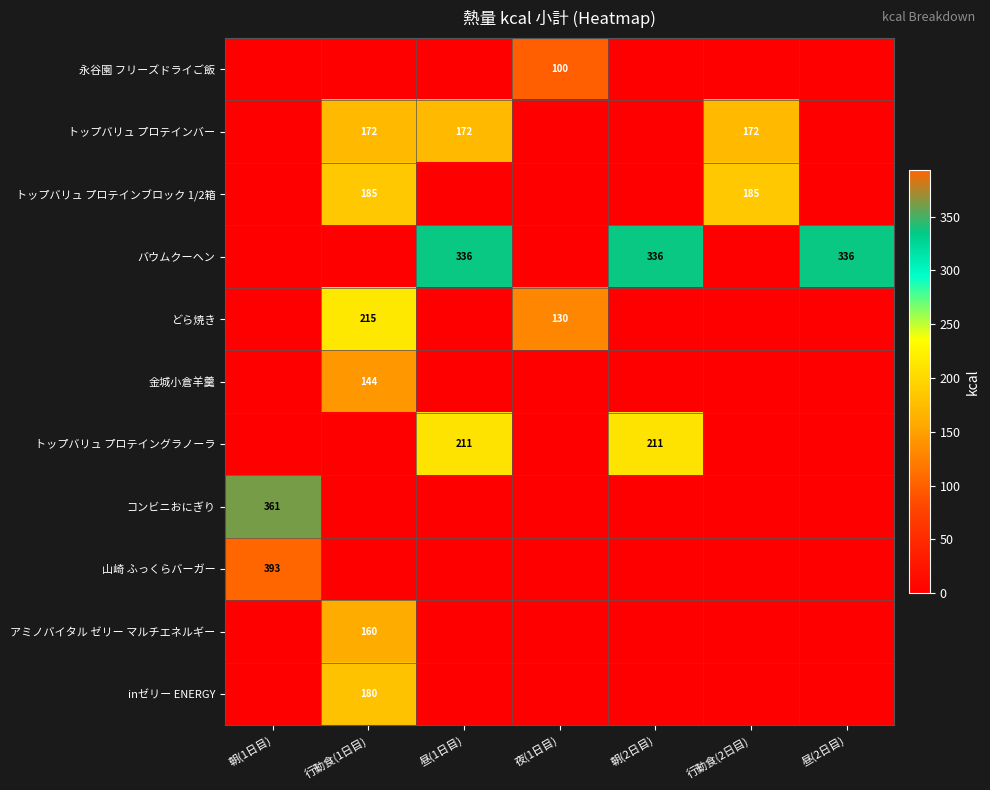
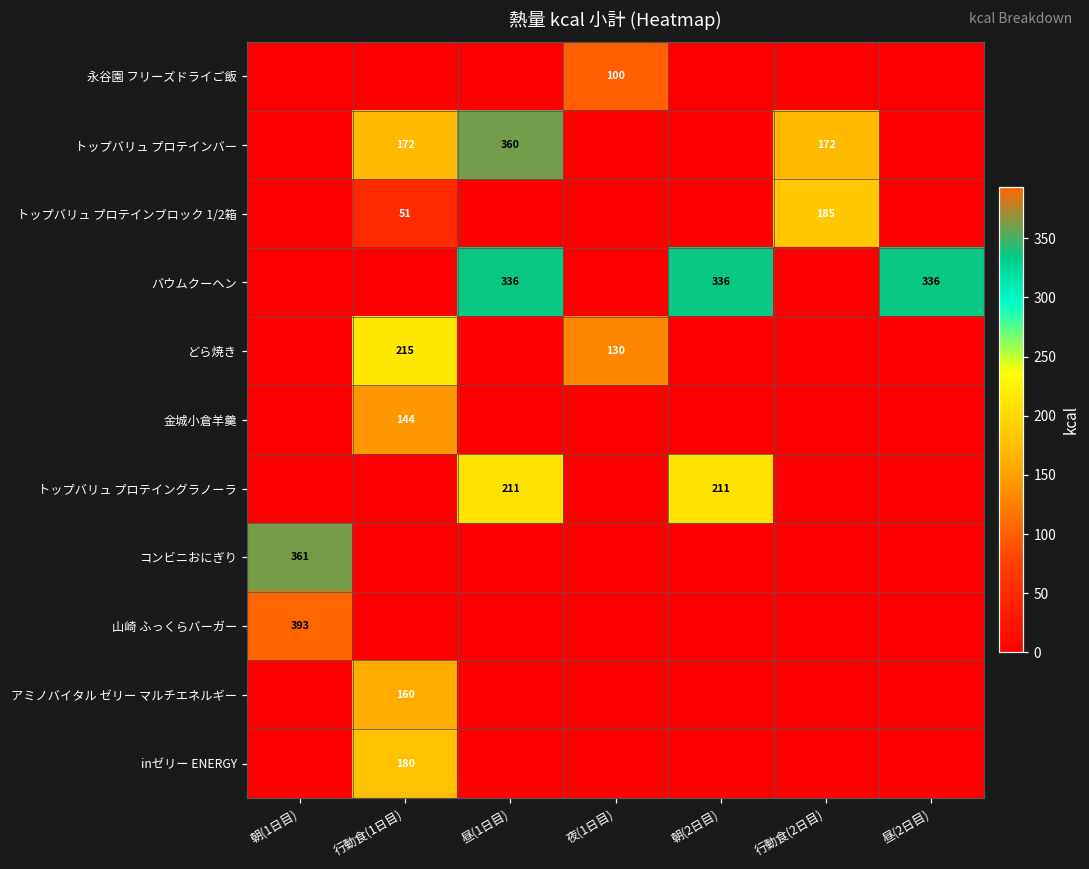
トップバリュ プロテインバー, 昼(1日目): 172 -> 360
トップバリュ プロテインブロック 1/2箱, 行動食(1日目): 185 -> 51
